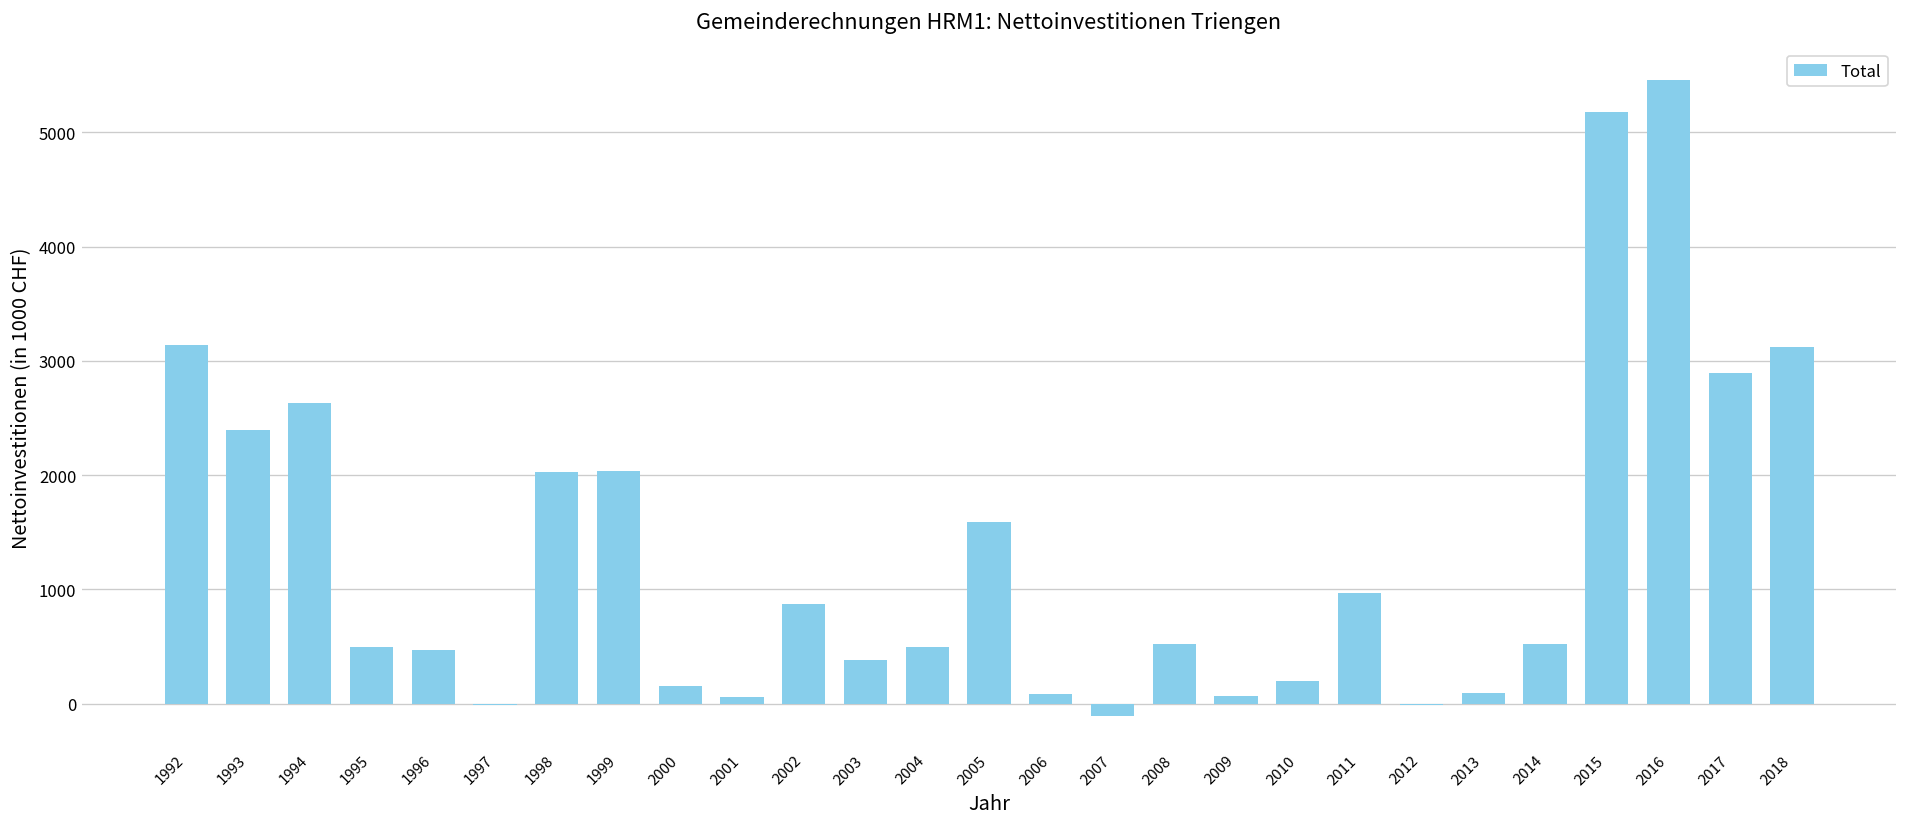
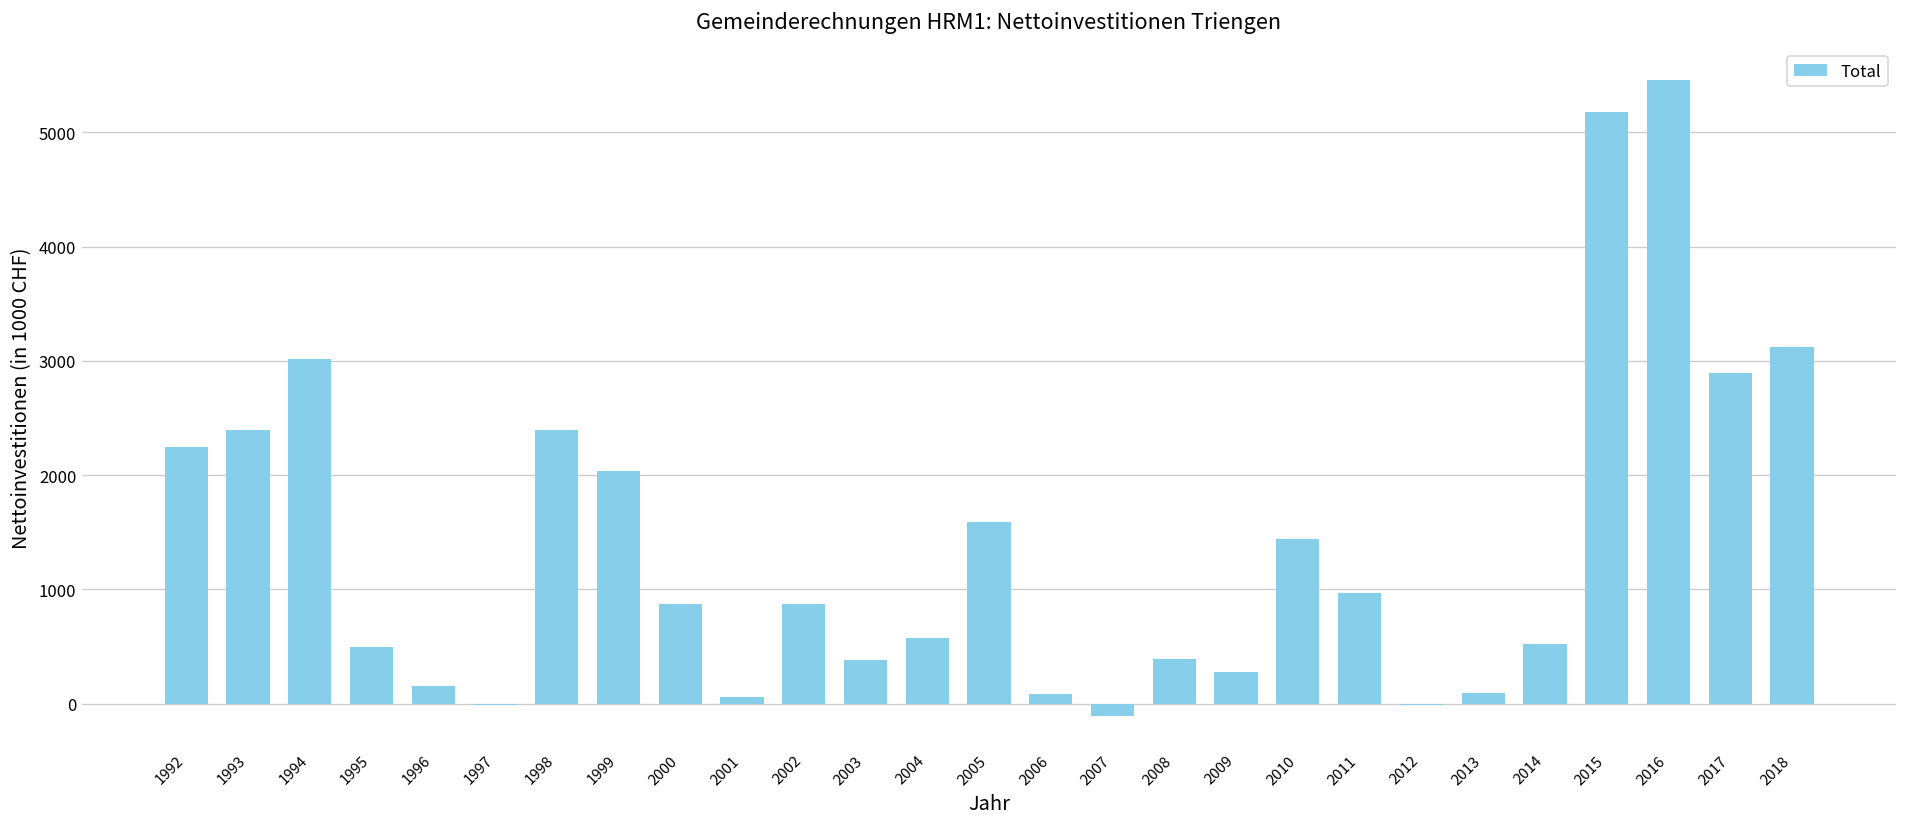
1992: 3100 -> 2200
1994: 2600 -> 3000
1996: 500 -> 200
1998: 2000 -> 2400
2000: 200 -> 900
2004: 500 -> 600
2008: 500 -> 400
2009: 100 -> 300
2010: 200 -> 1400
